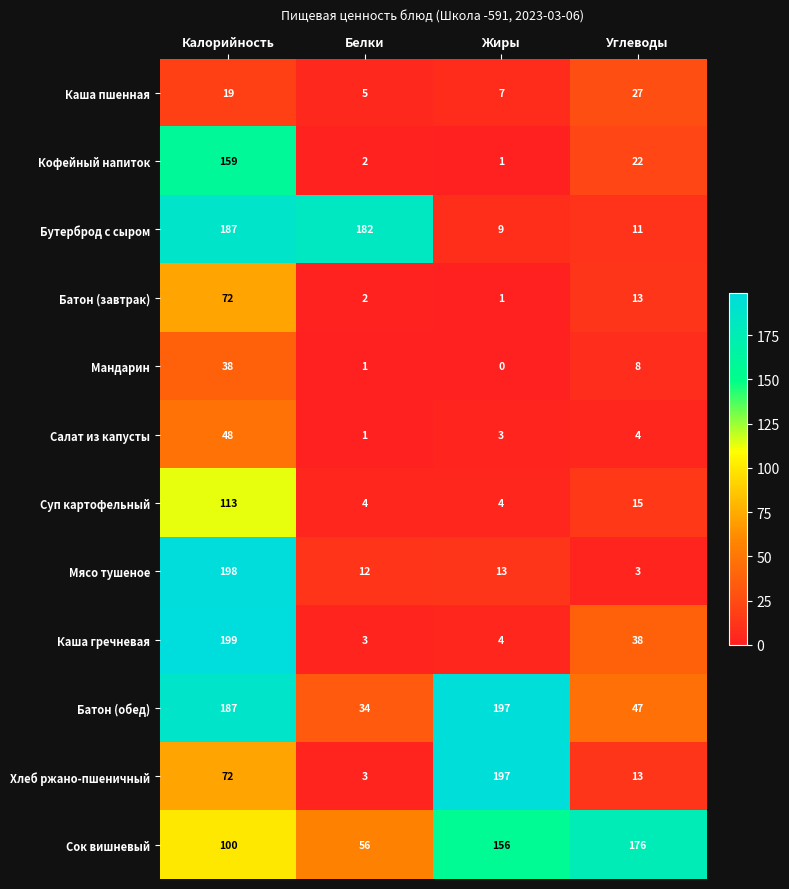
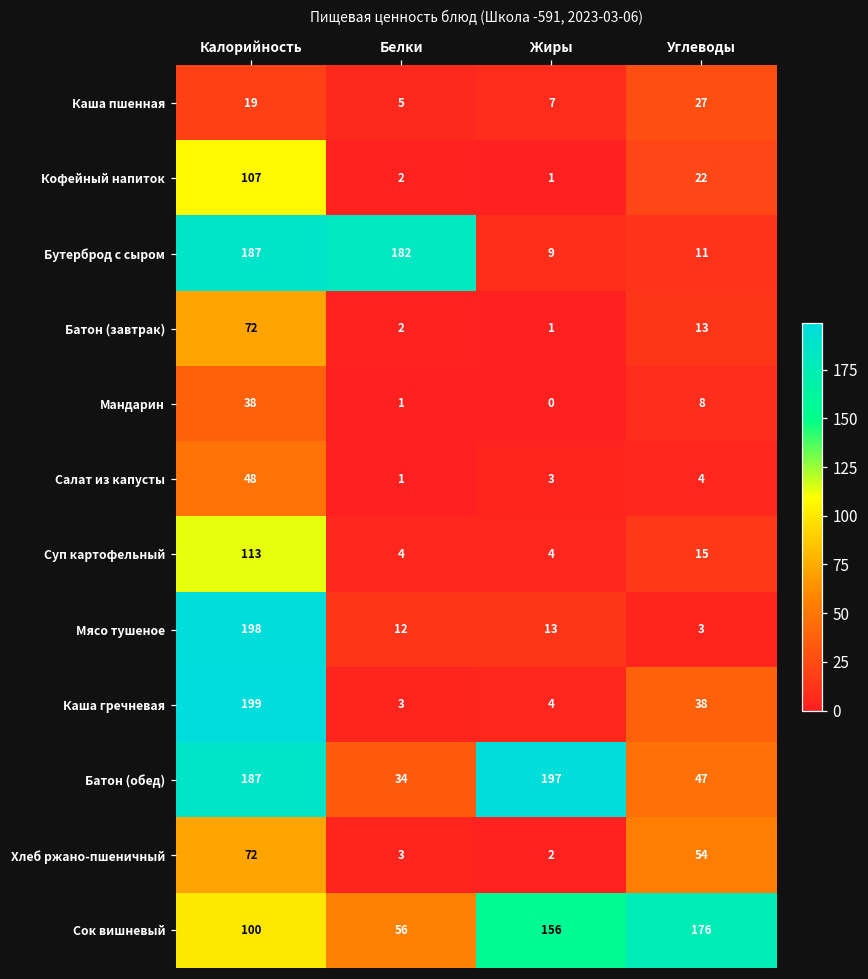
Кофейный напиток, Калорийность: 159 -> 107
Хлеб ржано-пшеничный, Жиры: 197 -> 2
Хлеб ржано-пшеничный, Углеводы: 13 -> 54
